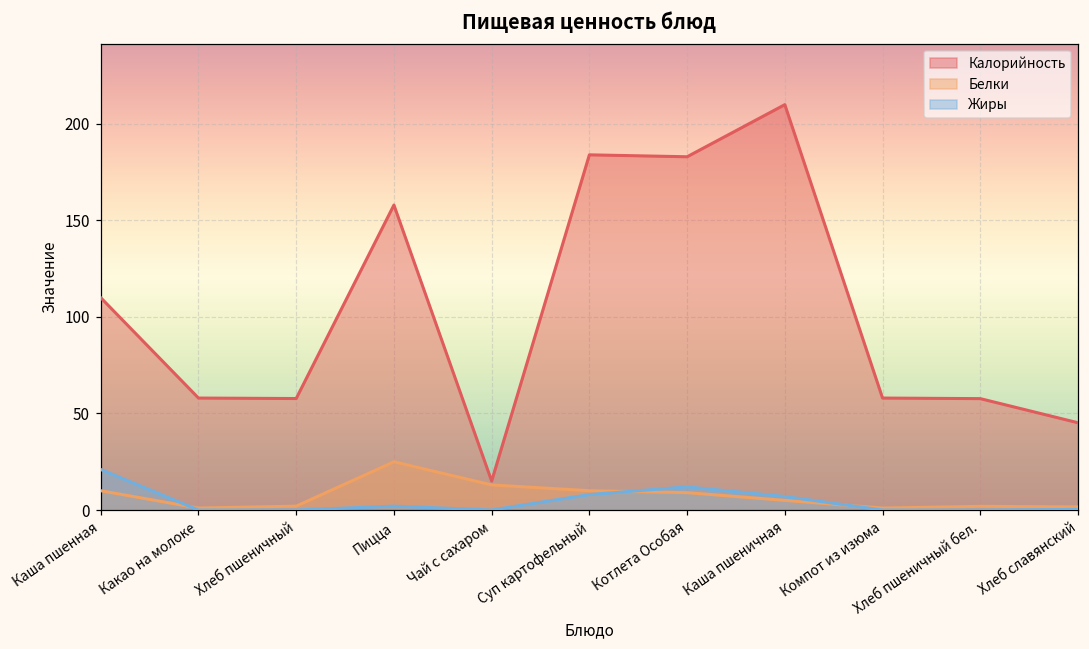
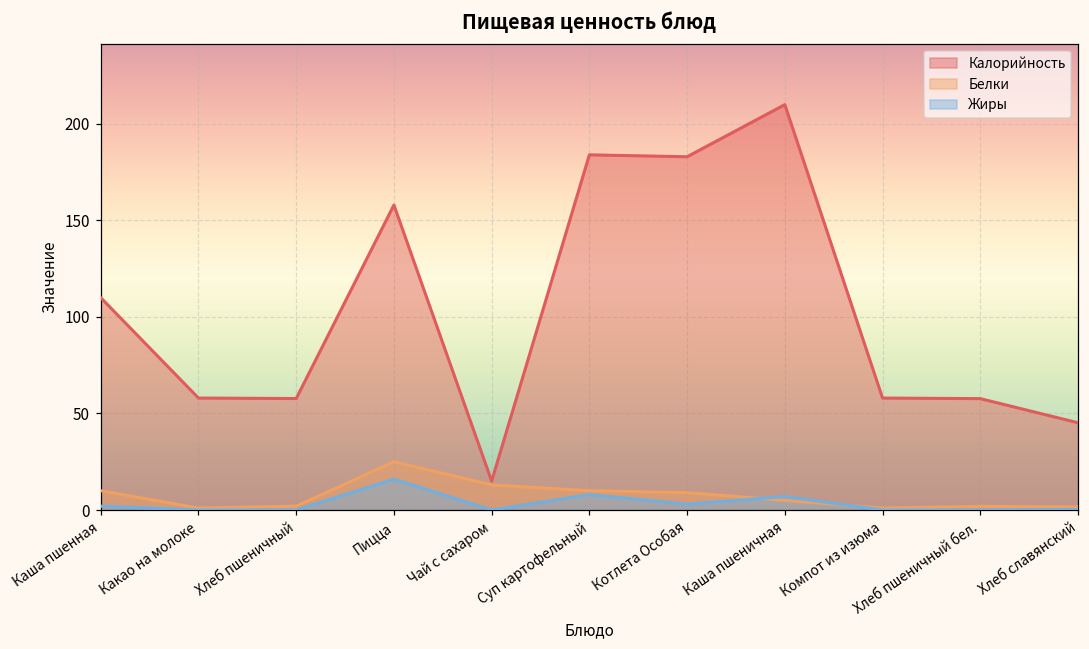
Жиры, Каша пшенная: 21 -> 2
Жиры, Пицца: 2 -> 16
Жиры, Котлета Особая: 12 -> 3
